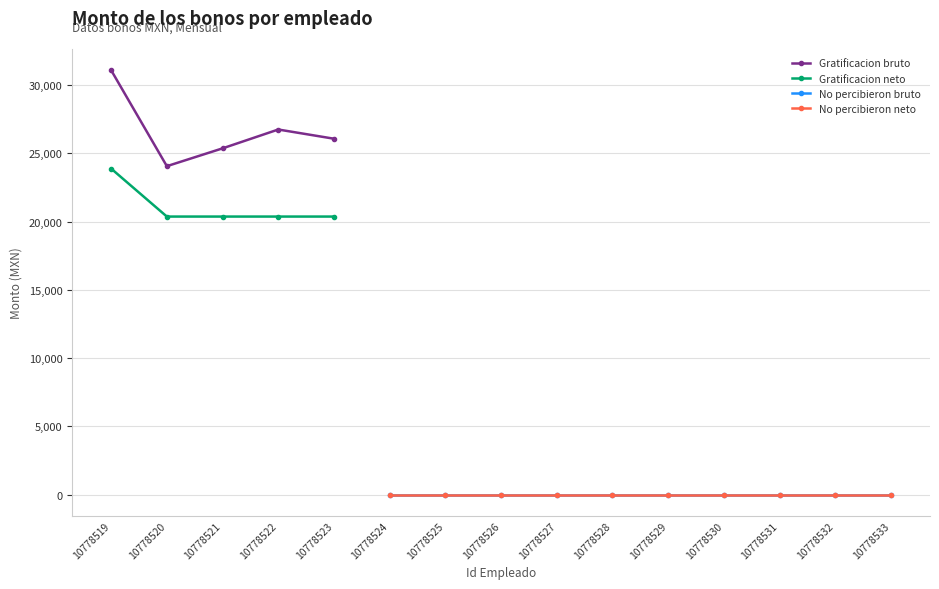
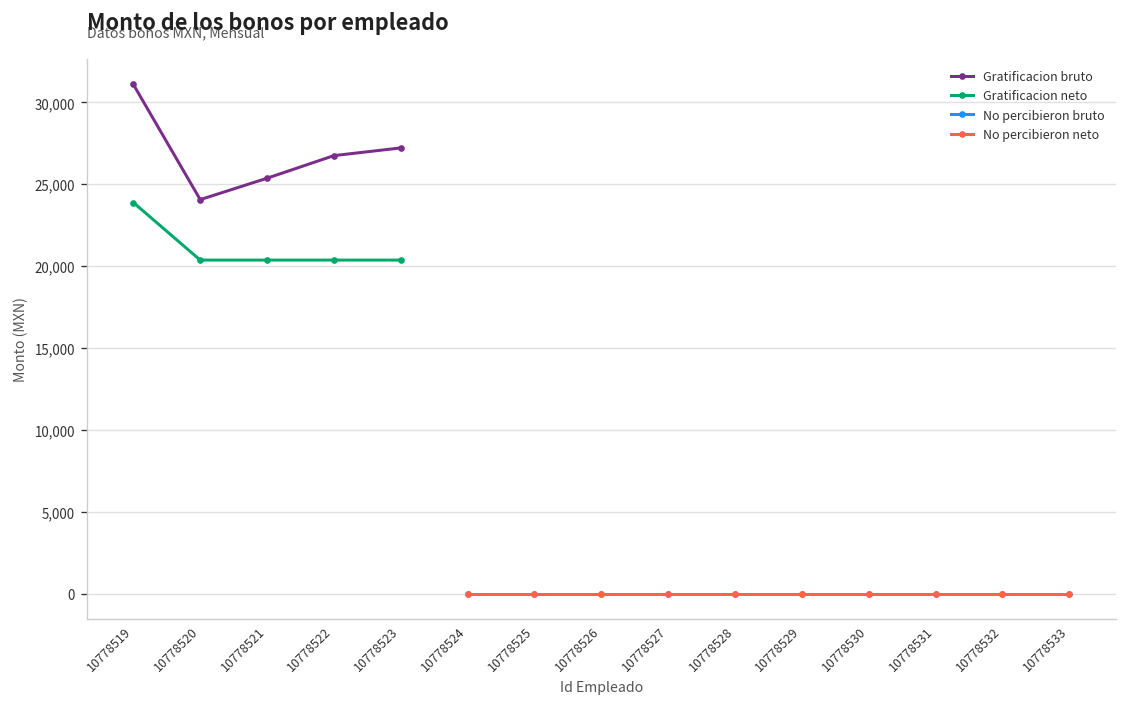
Gratificacion bruto, 10778523: 26,100 -> 27,200
